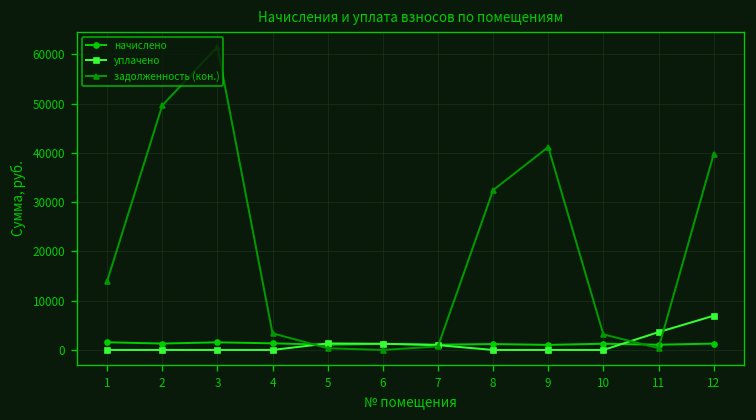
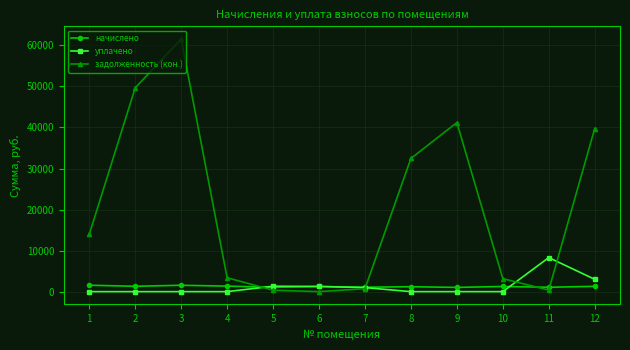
уплачено, 11: 4000 -> 8000
уплачено, 12: 7000 -> 3000
